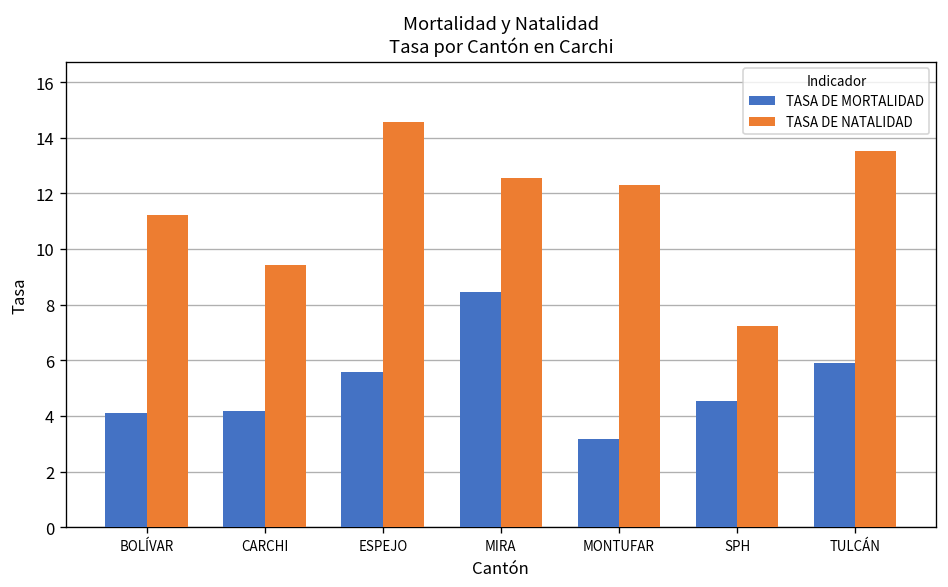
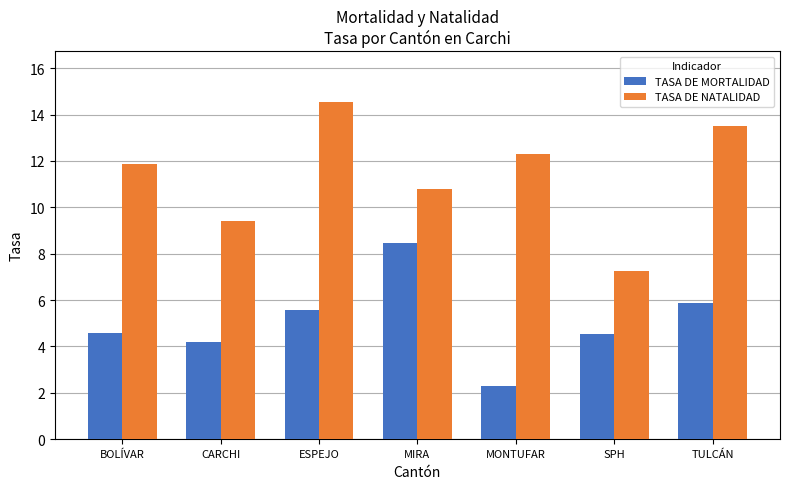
TASA DE MORTALIDAD, BOLÍVAR: 4.1 -> 4.6
TASA DE NATALIDAD, BOLÍVAR: 11.2 -> 11.9
TASA DE NATALIDAD, MIRA: 12.5 -> 10.8
TASA DE MORTALIDAD, MONTUFAR: 3.2 -> 2.3
